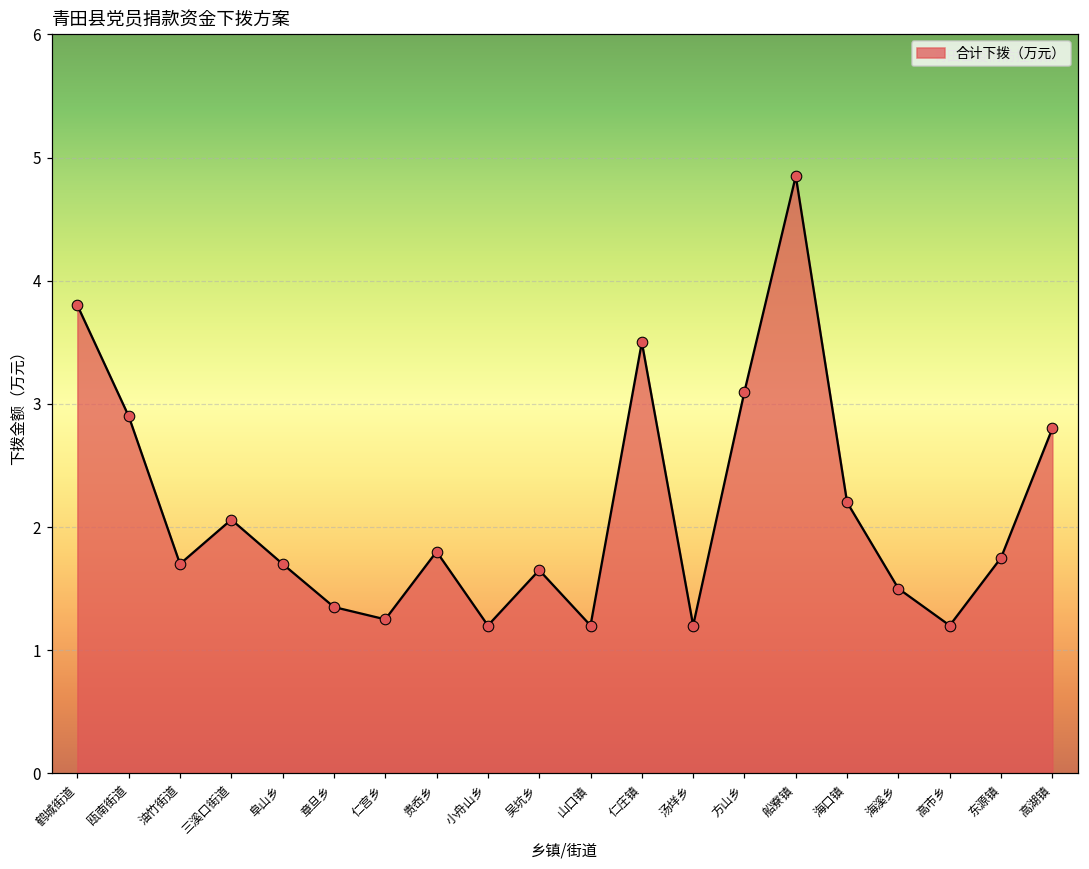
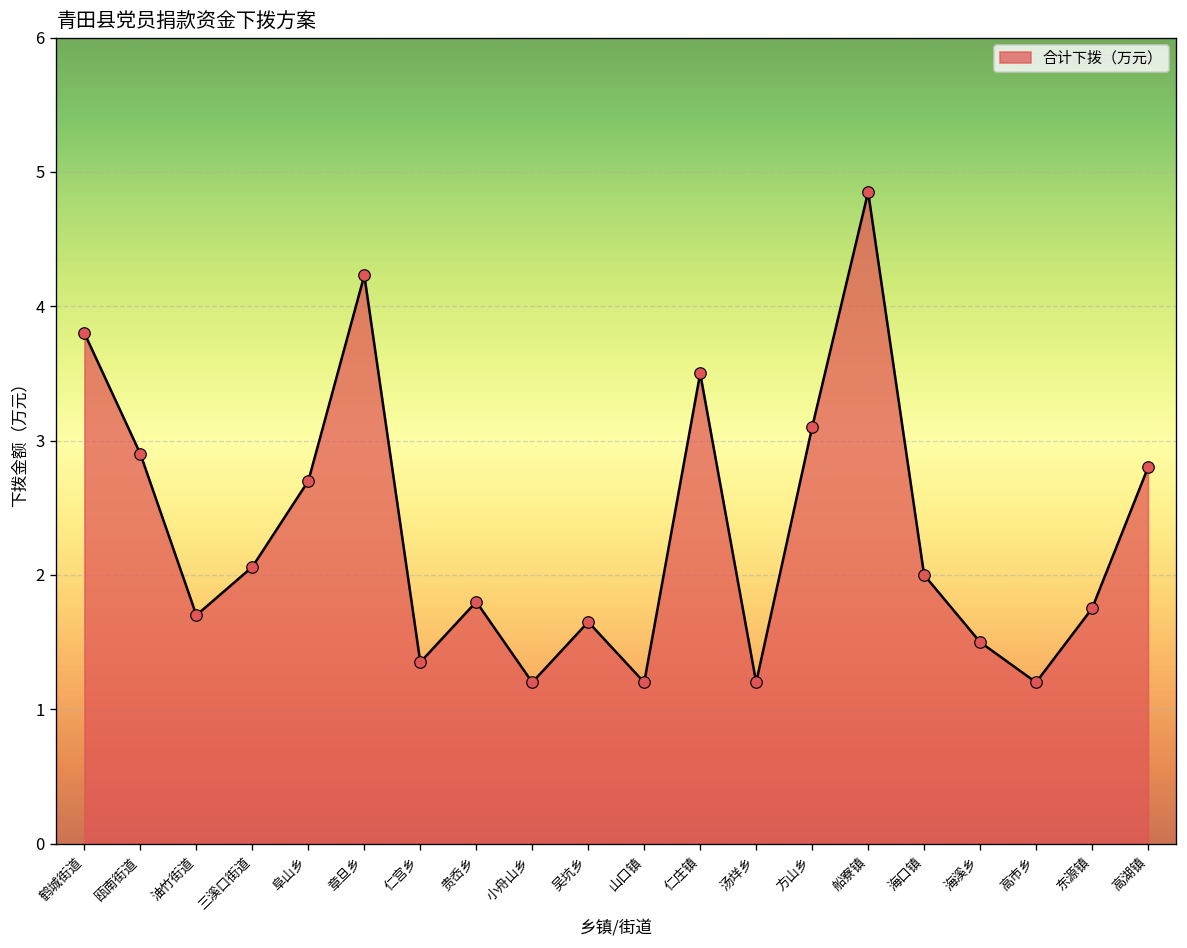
阜山乡: 1.7 -> 2.7
章旦乡: 1.35 -> 4.23
仁宫乡: 1.25 -> 1.35
海口镇: 2.2 -> 2.0
